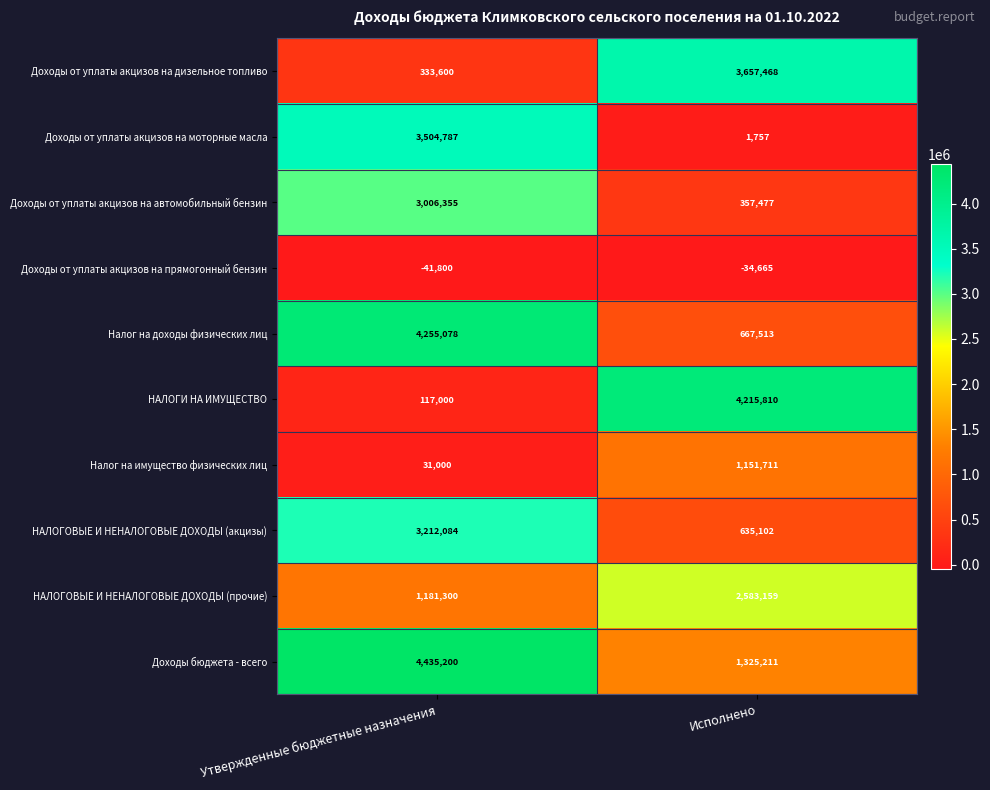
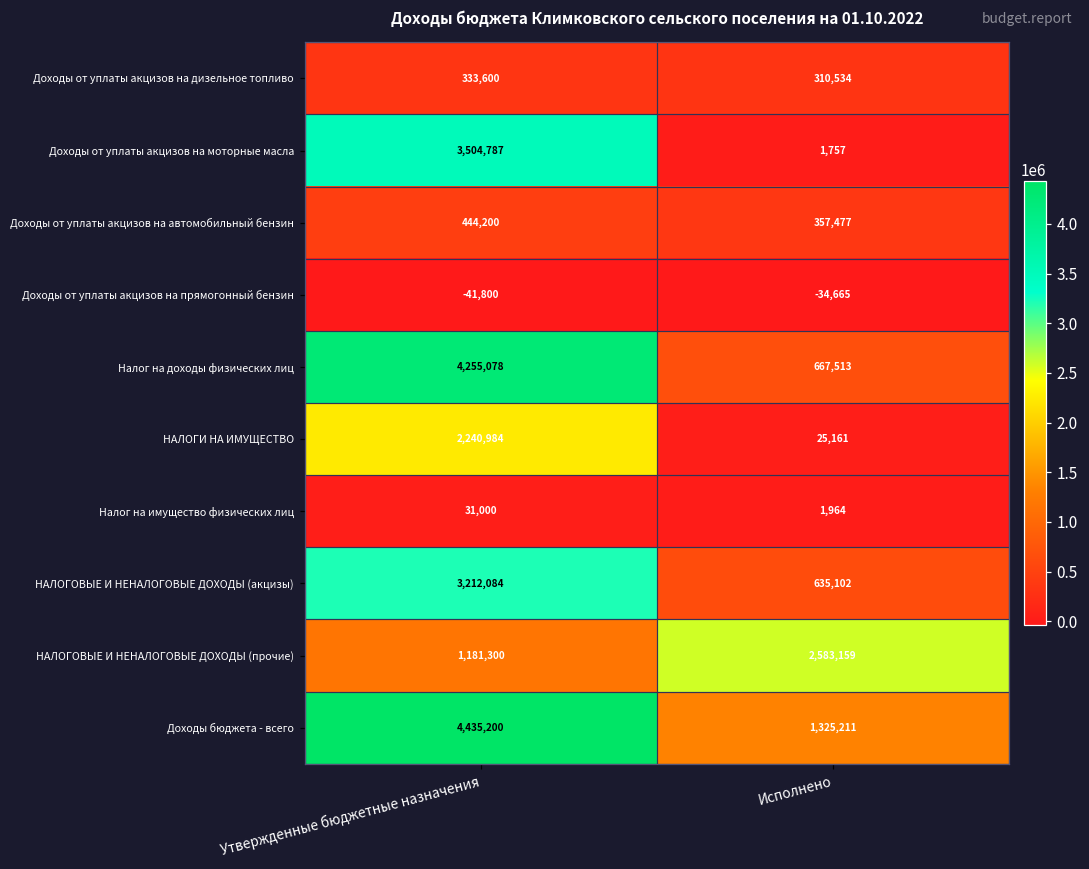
Доходы от уплаты акцизов на дизельное топливо, Исполнено: 3,657,468 -> 310,534
Доходы от уплаты акцизов на автомобильный бензин, Утвержденные бюджетные назначения: 3,006,355 -> 444,200
НАЛОГИ НА ИМУЩЕСТВО, Утвержденные бюджетные назначения: 117,000 -> 2,240,984
НАЛОГИ НА ИМУЩЕСТВО, Исполнено: 4,215,810 -> 25,161
Налог на имущество физических лиц, Исполнено: 1,151,711 -> 1,964
